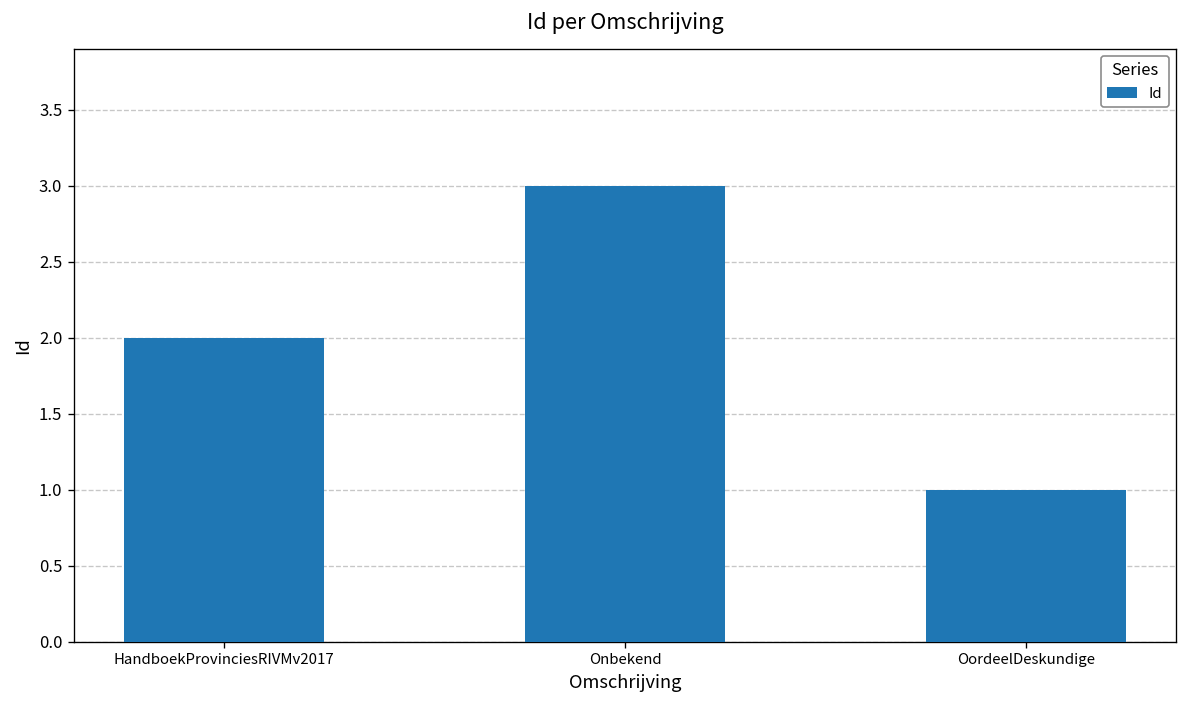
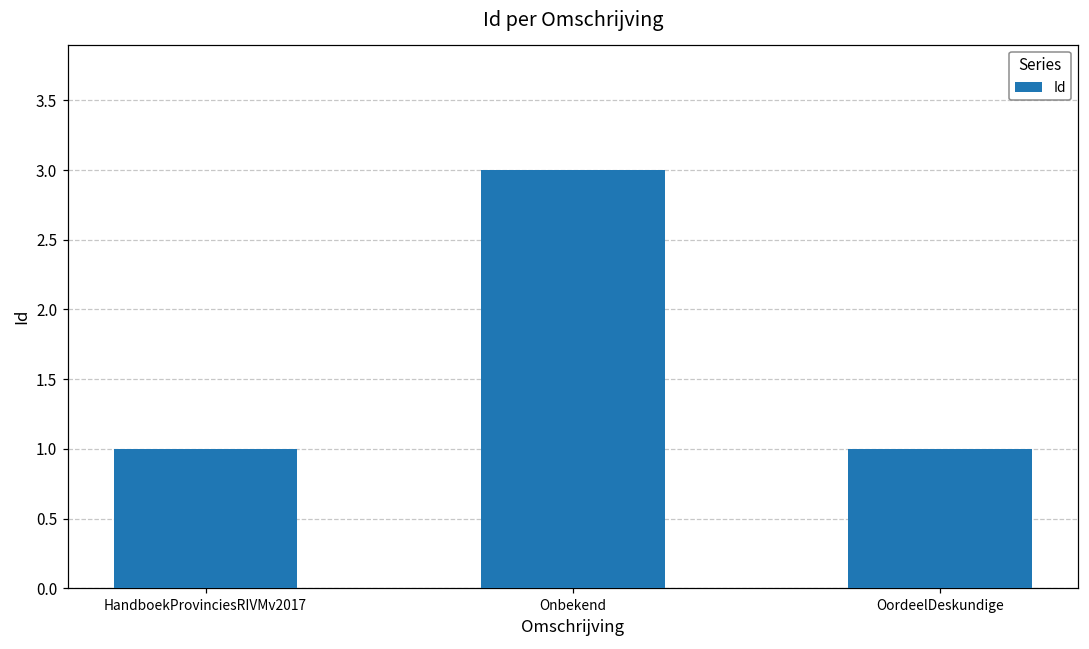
HandboekProvinciesRIVMv2017: 2 -> 1
